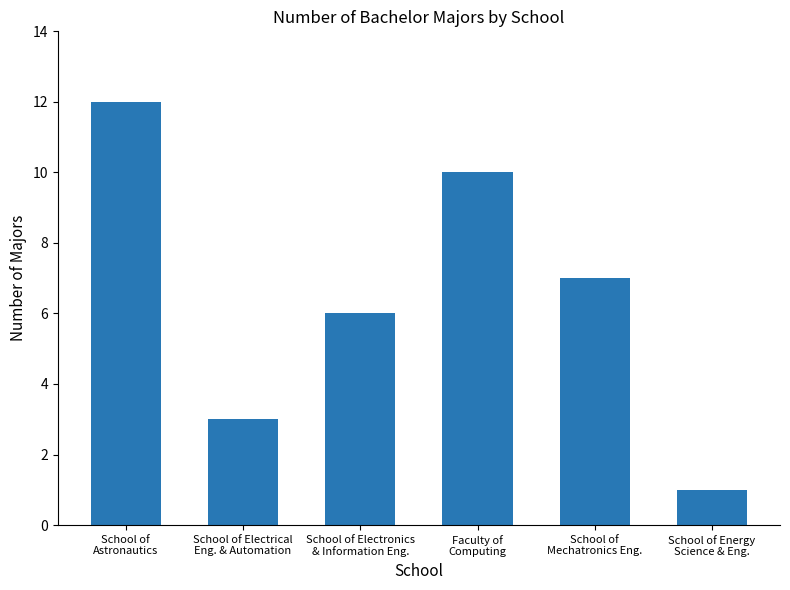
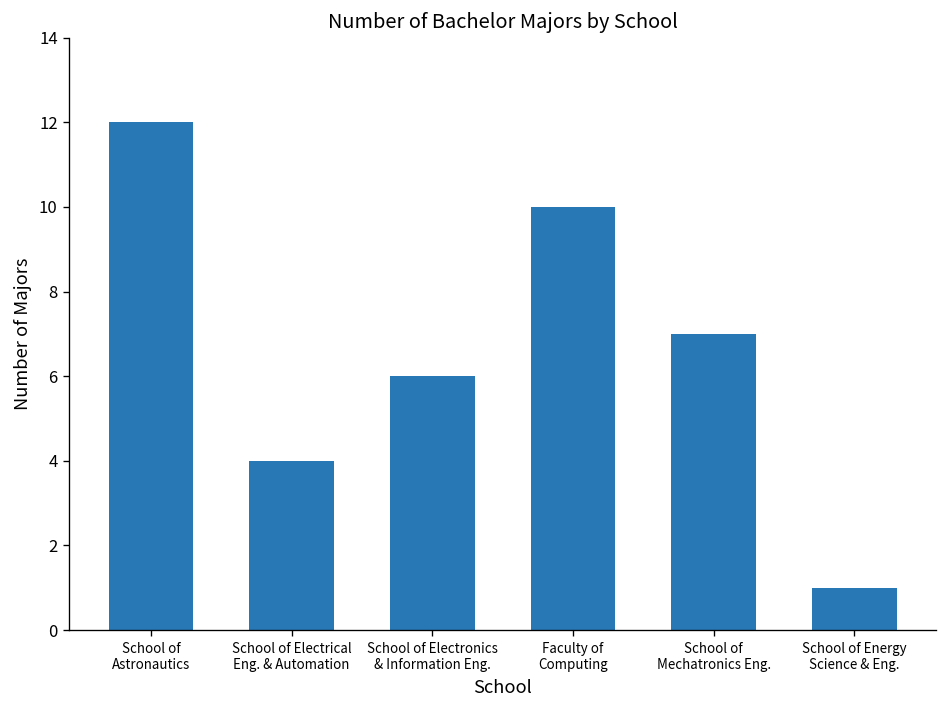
School of Electrical Eng. & Automation: 3 -> 4
